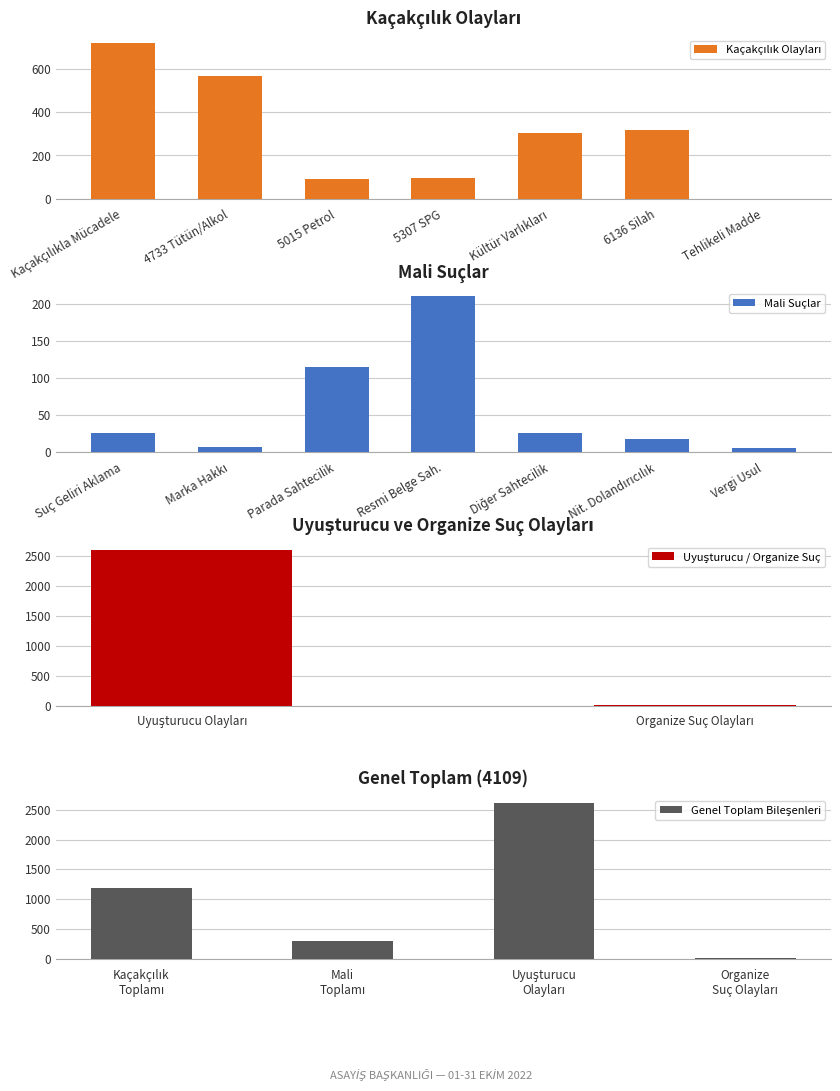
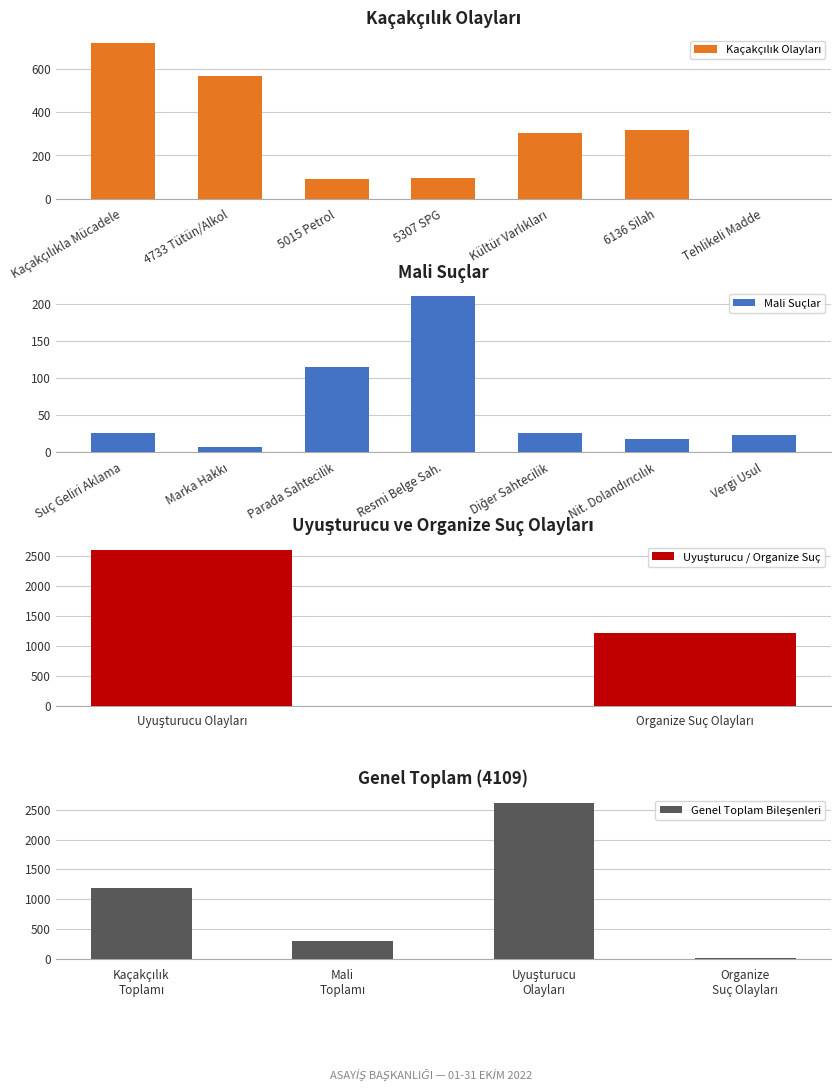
Mali Suçlar, Vergi Usul: 10 -> 20
Uyuşturucu ve Organize Suç Olayları, Organize Suç Olayları: 0 -> 1200
